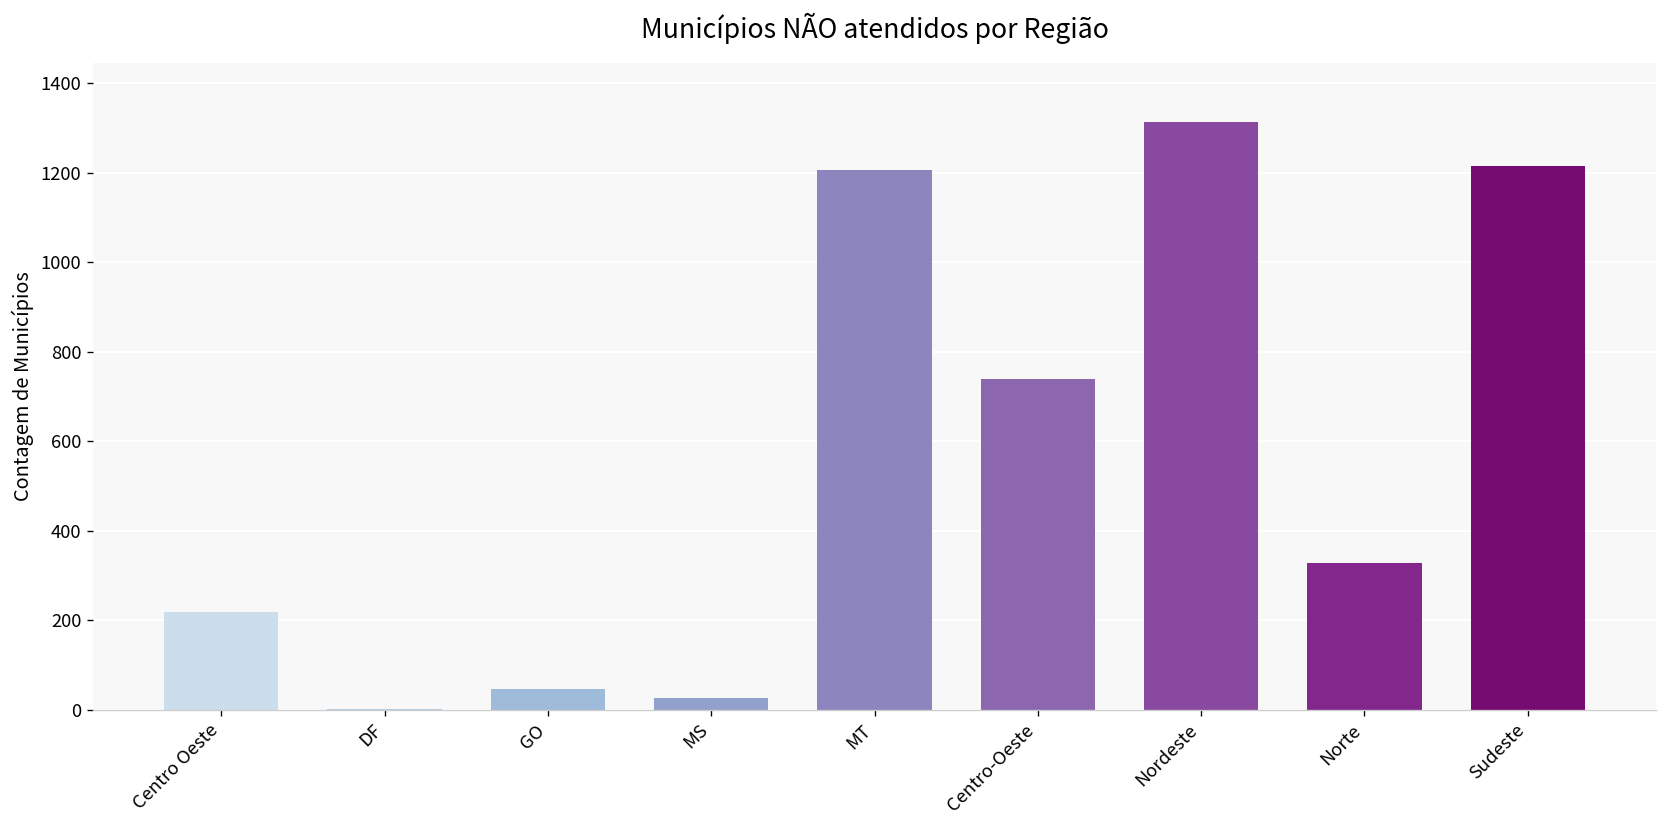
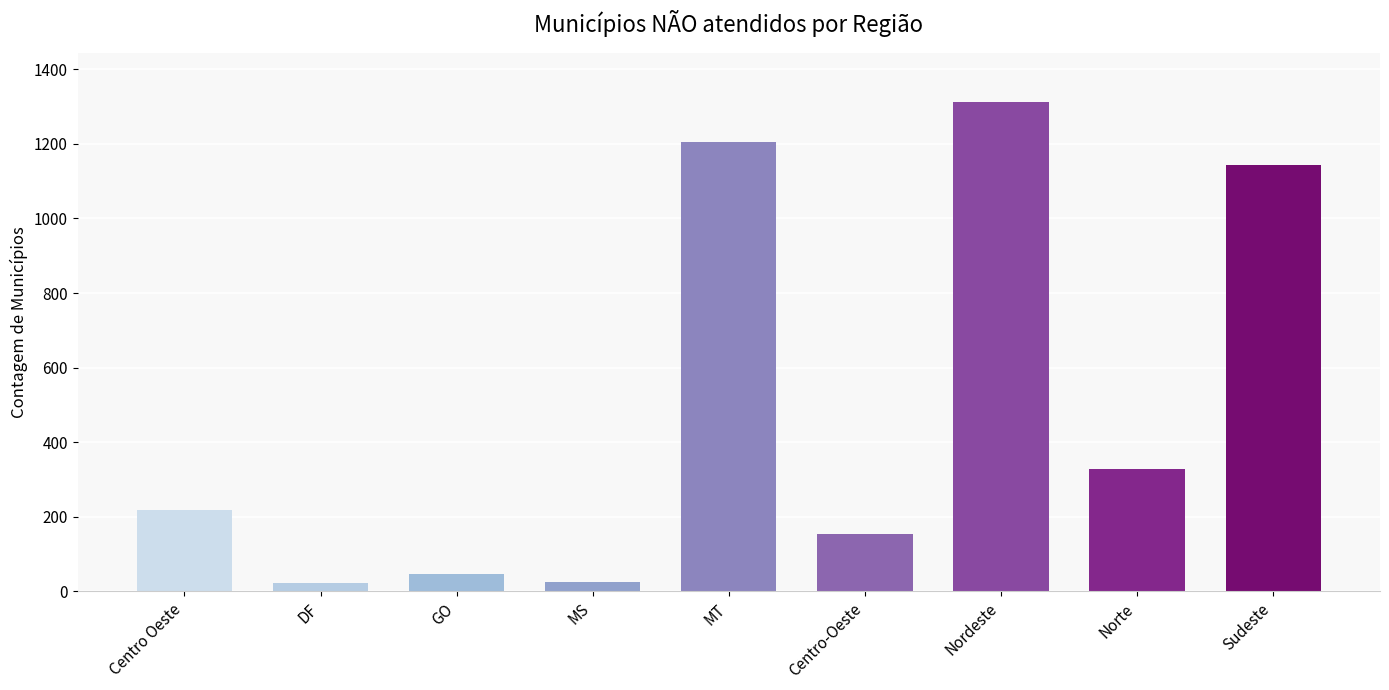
DF: 0 -> 20
Centro-Oeste: 740 -> 150
Sudeste: 1220 -> 1140
